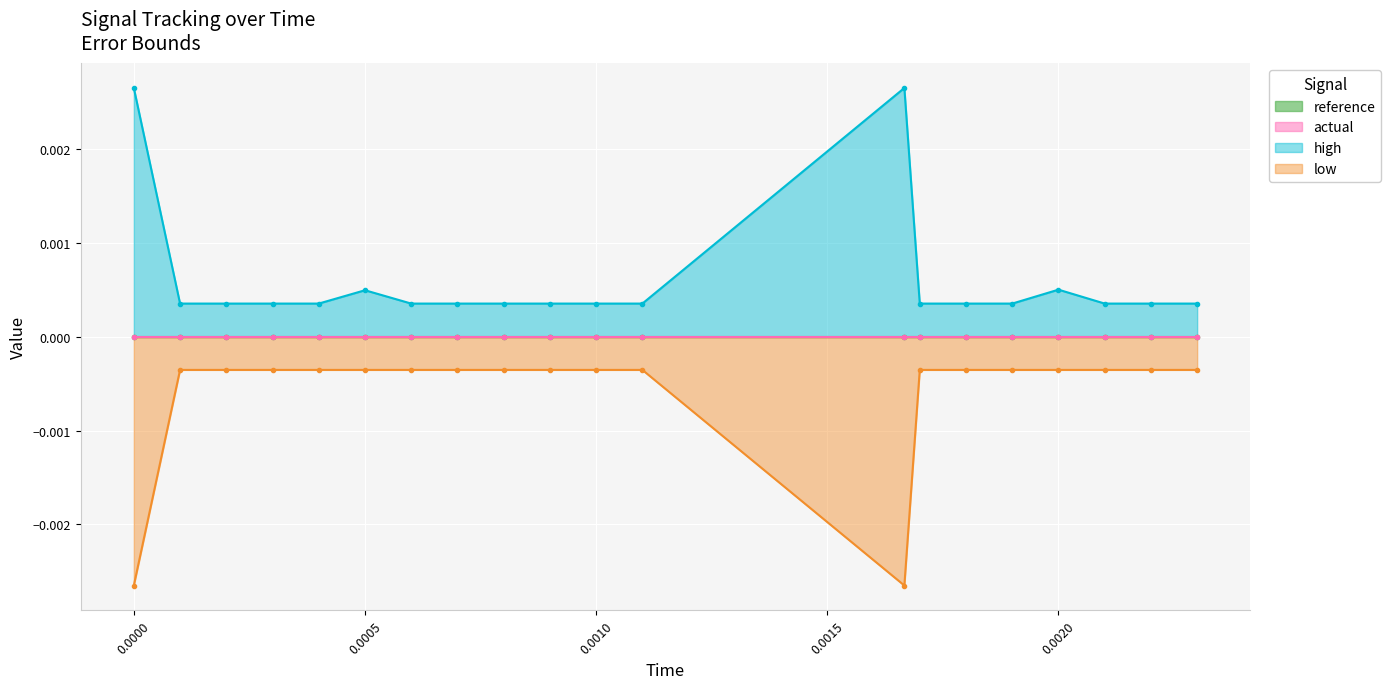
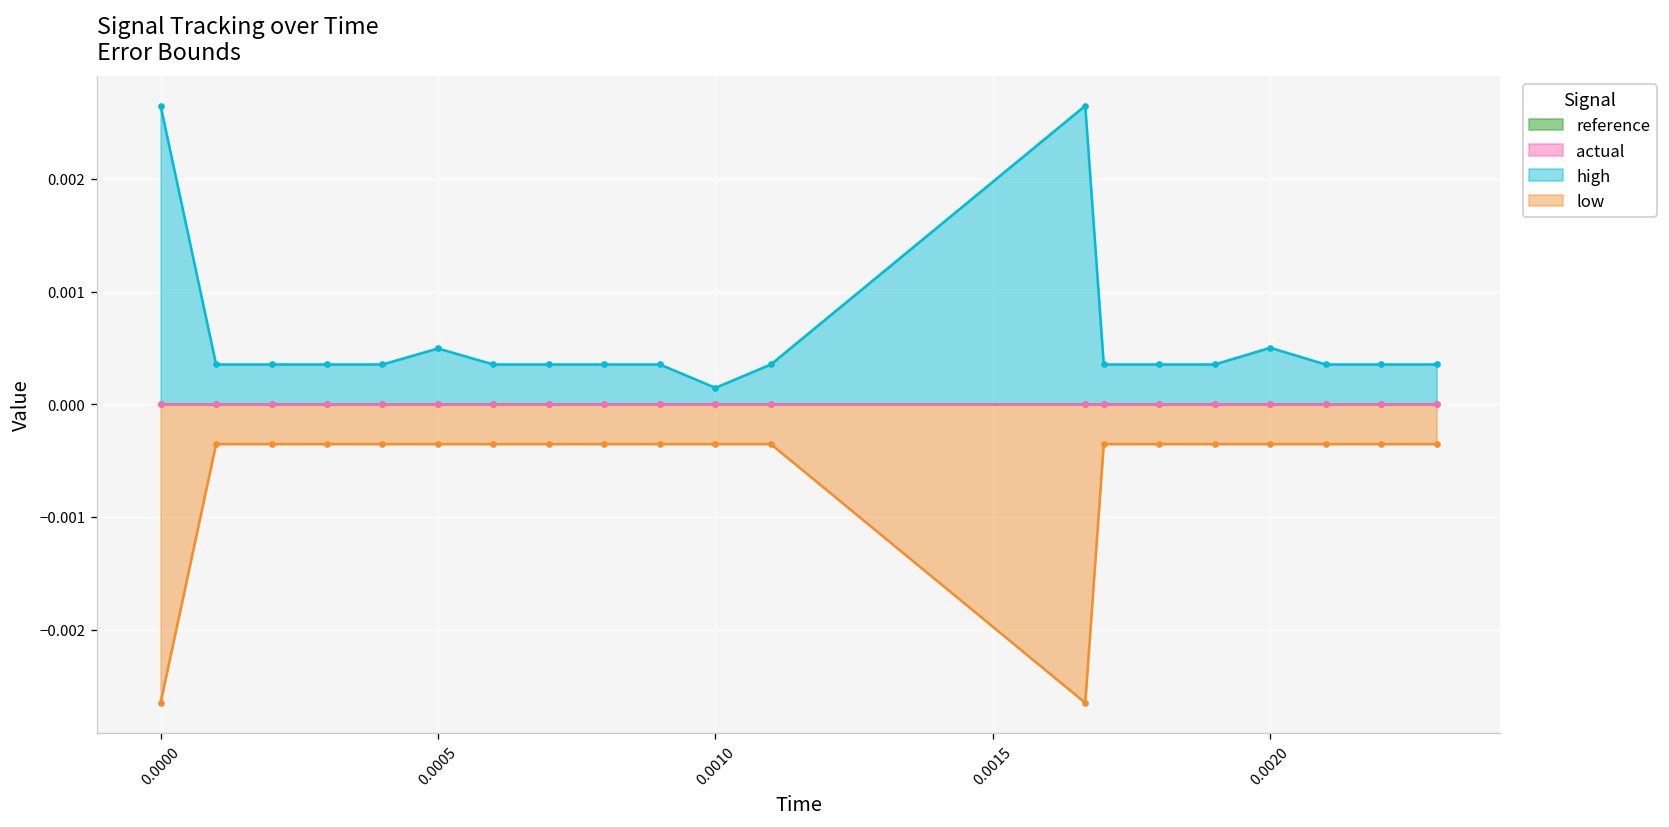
high, 0.0010: 0.0004 -> 0.0001
